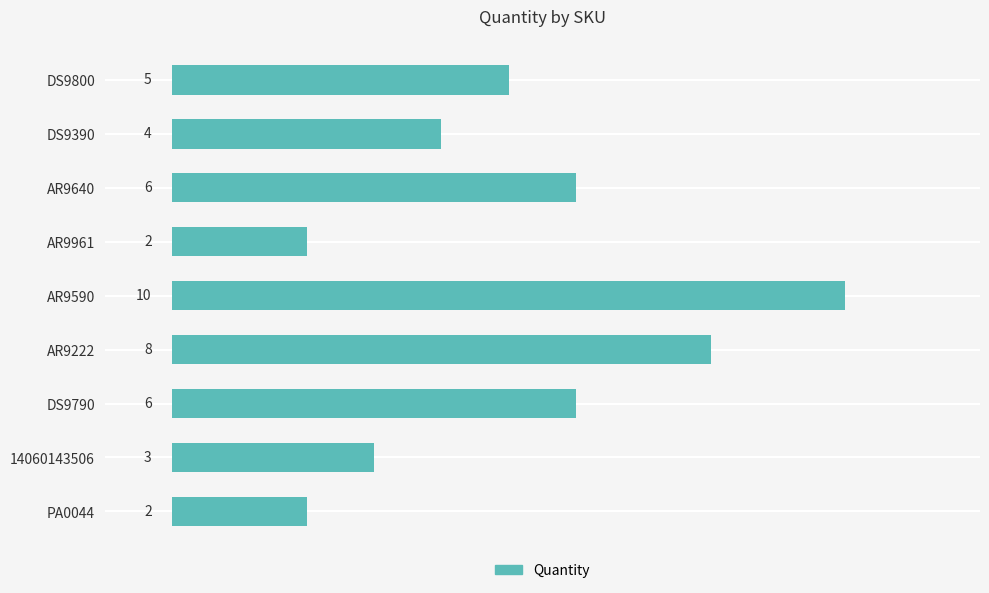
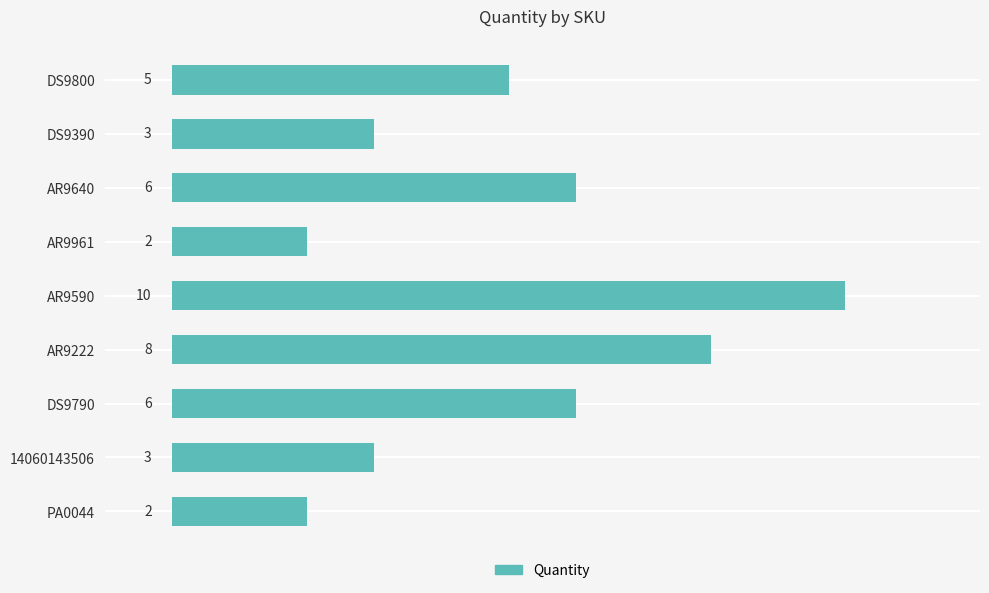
DS9390: 4 -> 3
